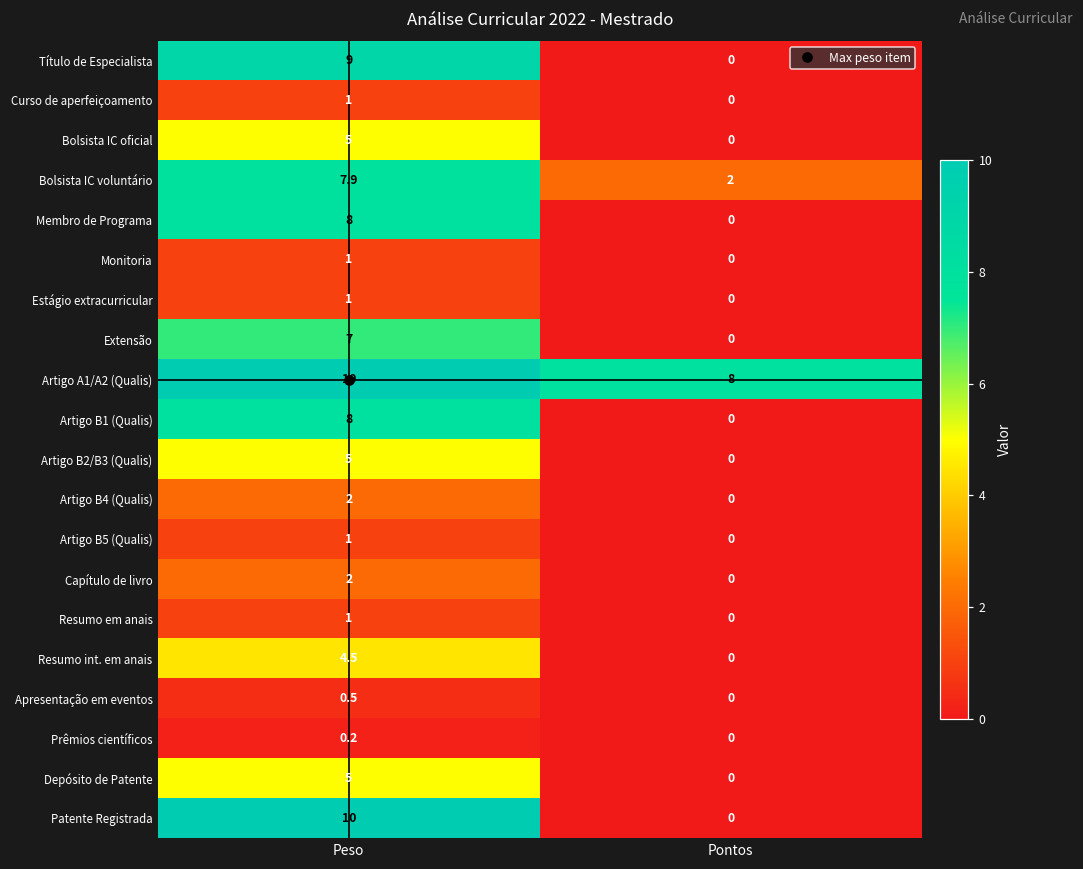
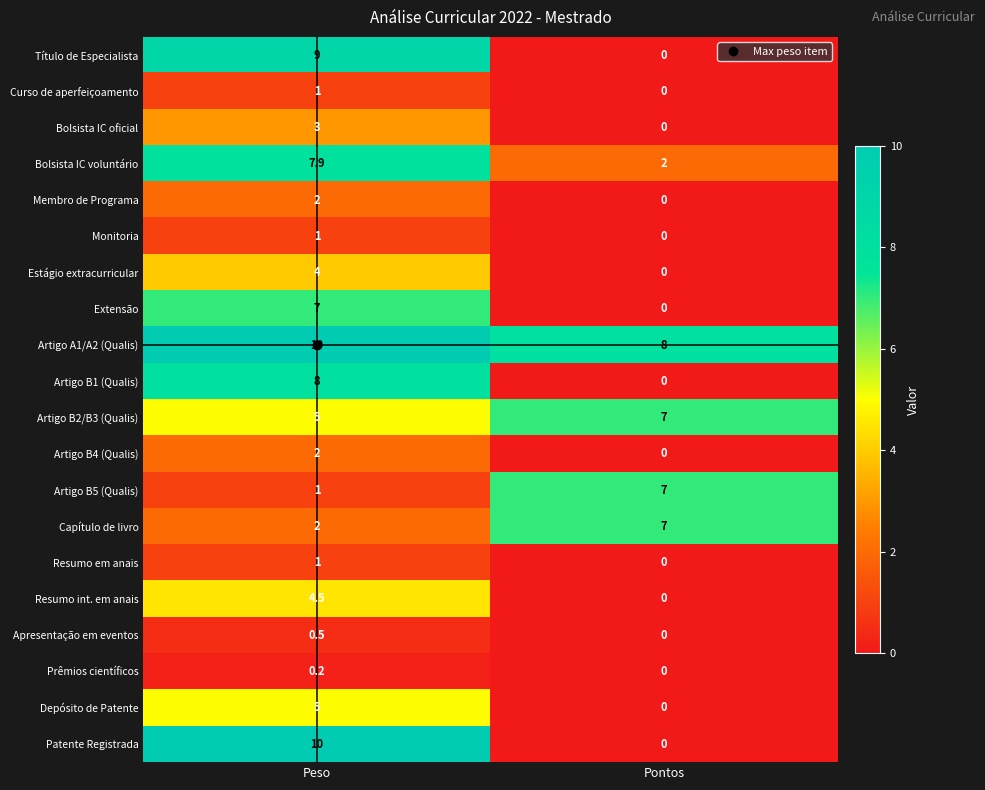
Bolsista IC oficial, Peso: 5 -> 3
Membro de Programa, Peso: 8 -> 2
Estágio extracurricular, Peso: 1 -> 4
Artigo B2/B3 (Qualis), Pontos: 0 -> 7
Artigo B5 (Qualis), Pontos: 0 -> 7
Capítulo de livro, Pontos: 0 -> 7
